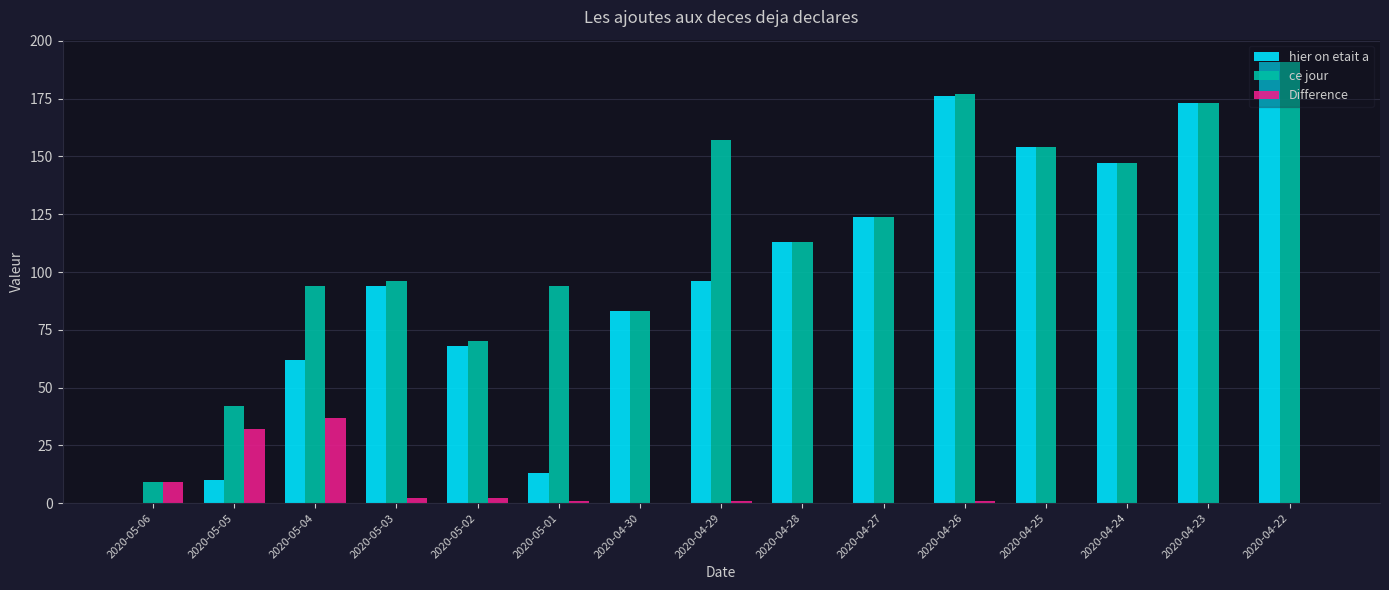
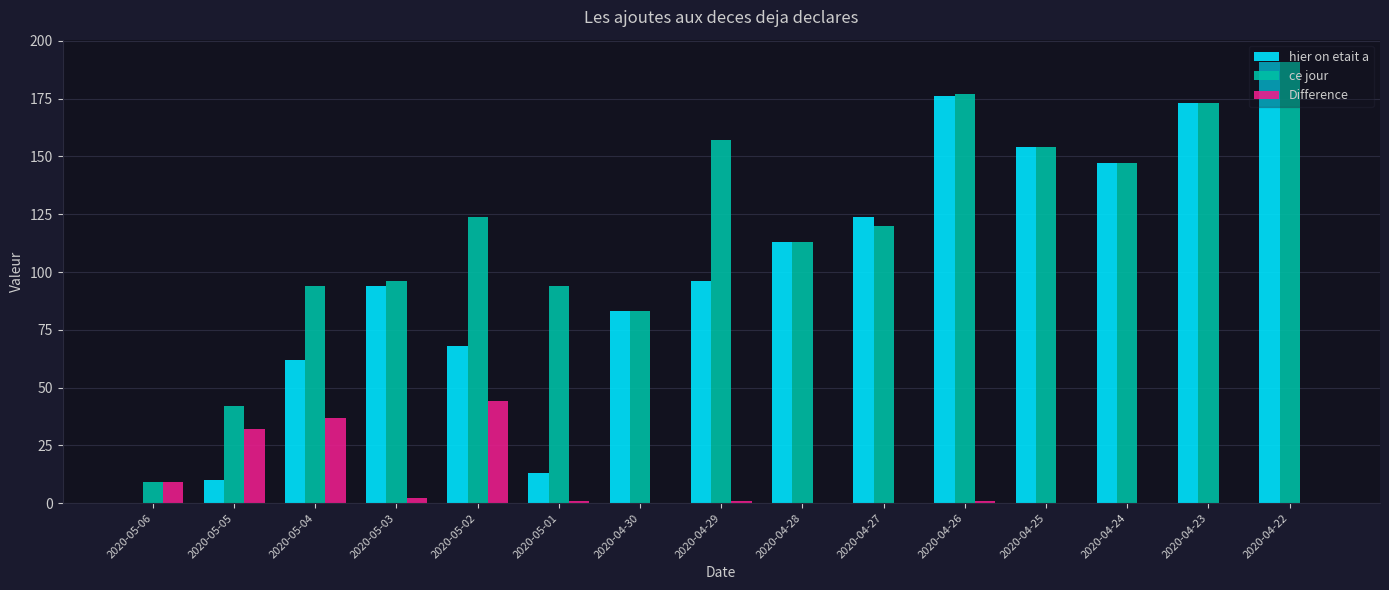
ce jour, 2020-05-02: 70 -> 124
Difference, 2020-05-02: 2 -> 44
ce jour, 2020-04-27: 124 -> 120
